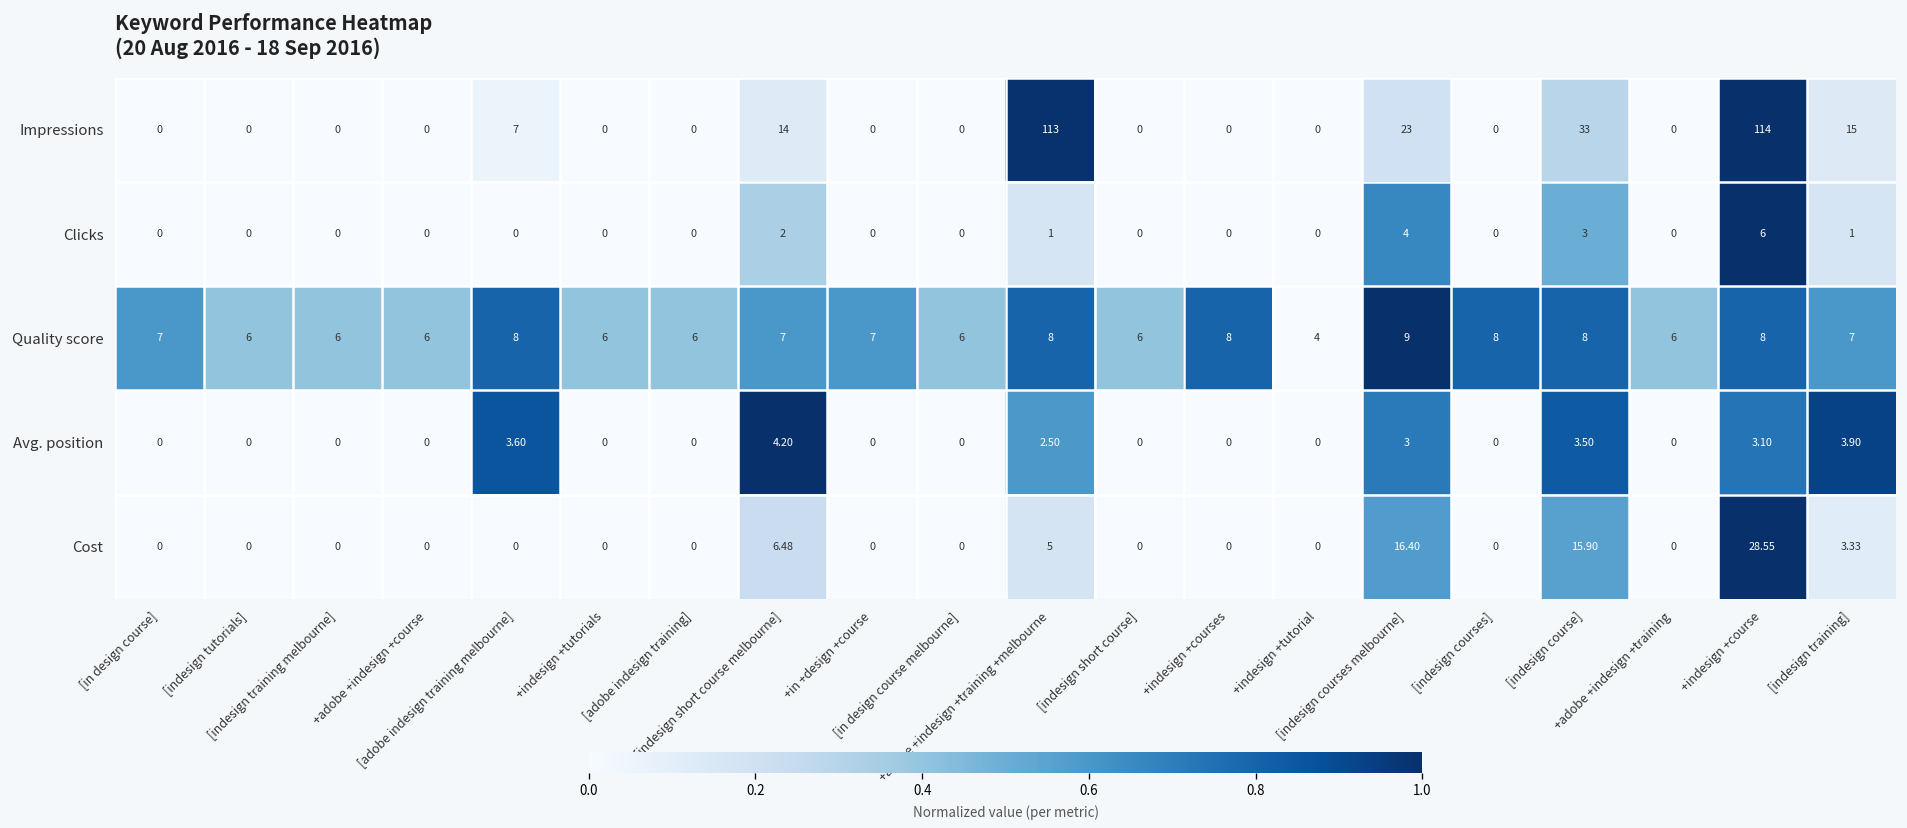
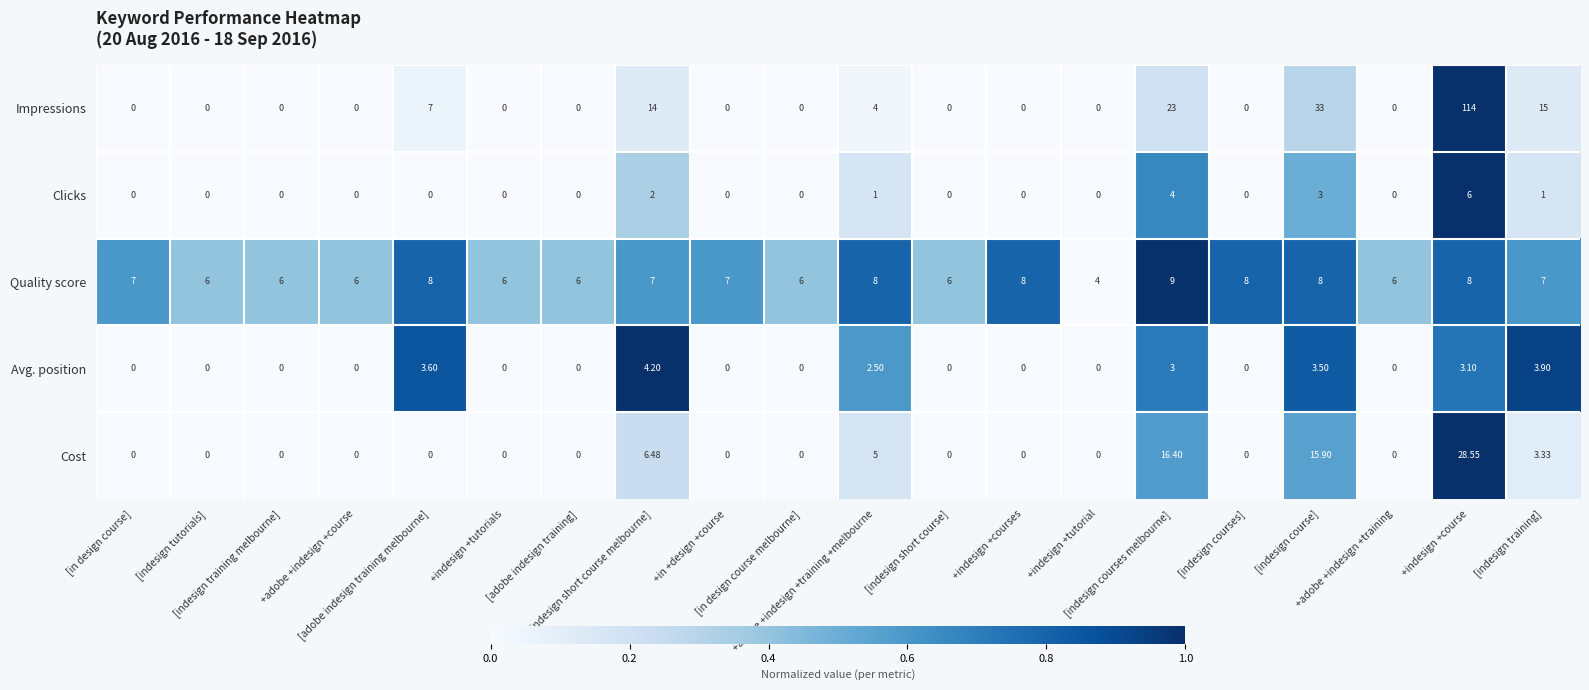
Impressions, +adobe +indesign +training +melbourne: 113 -> 4
